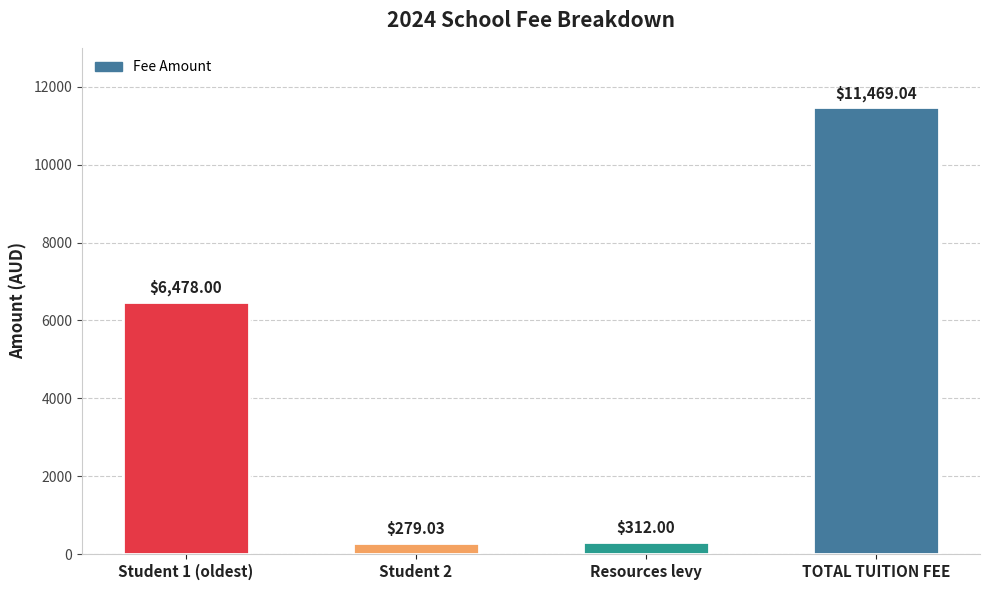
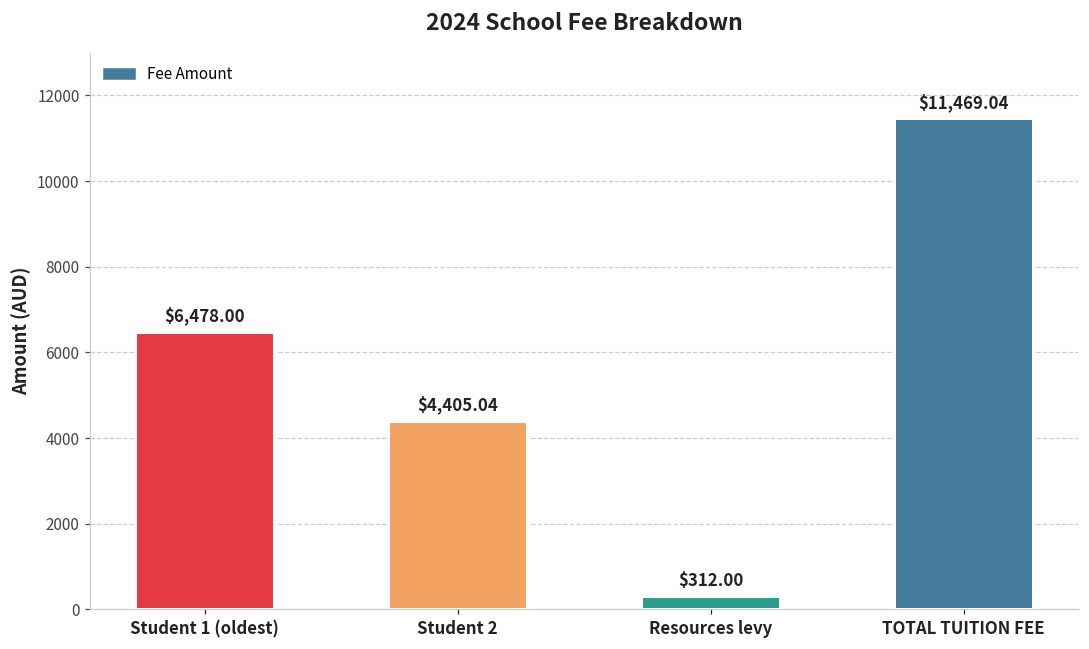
Student 2: $279.03 -> $4,405.04
